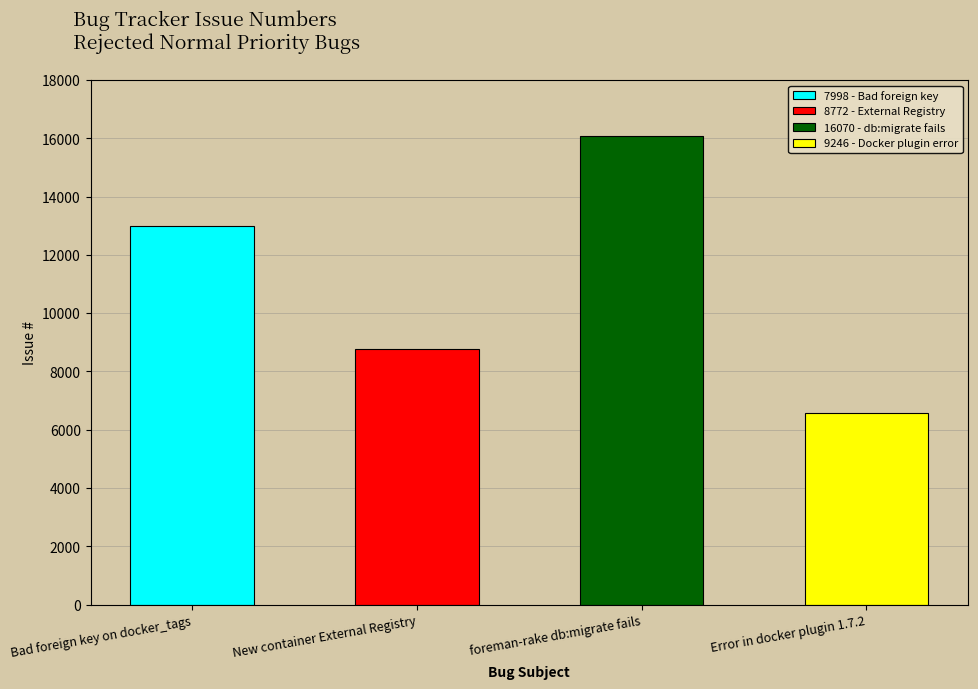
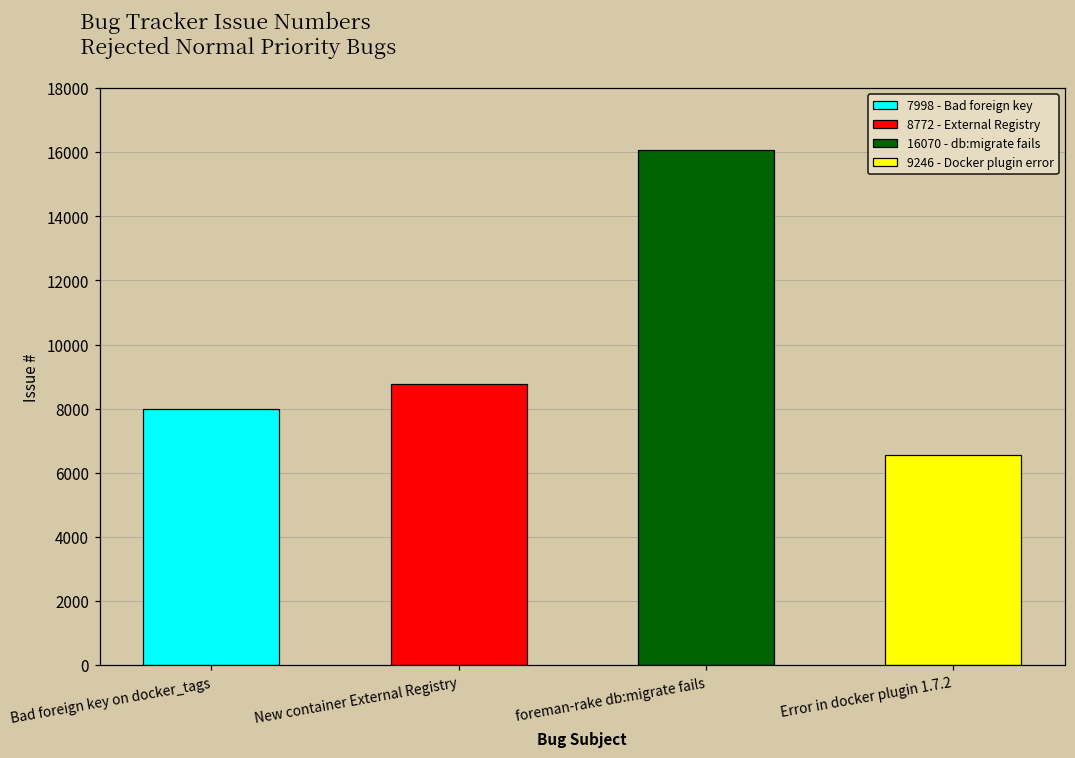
Bad foreign key on docker_tags: 13000 -> 8000
